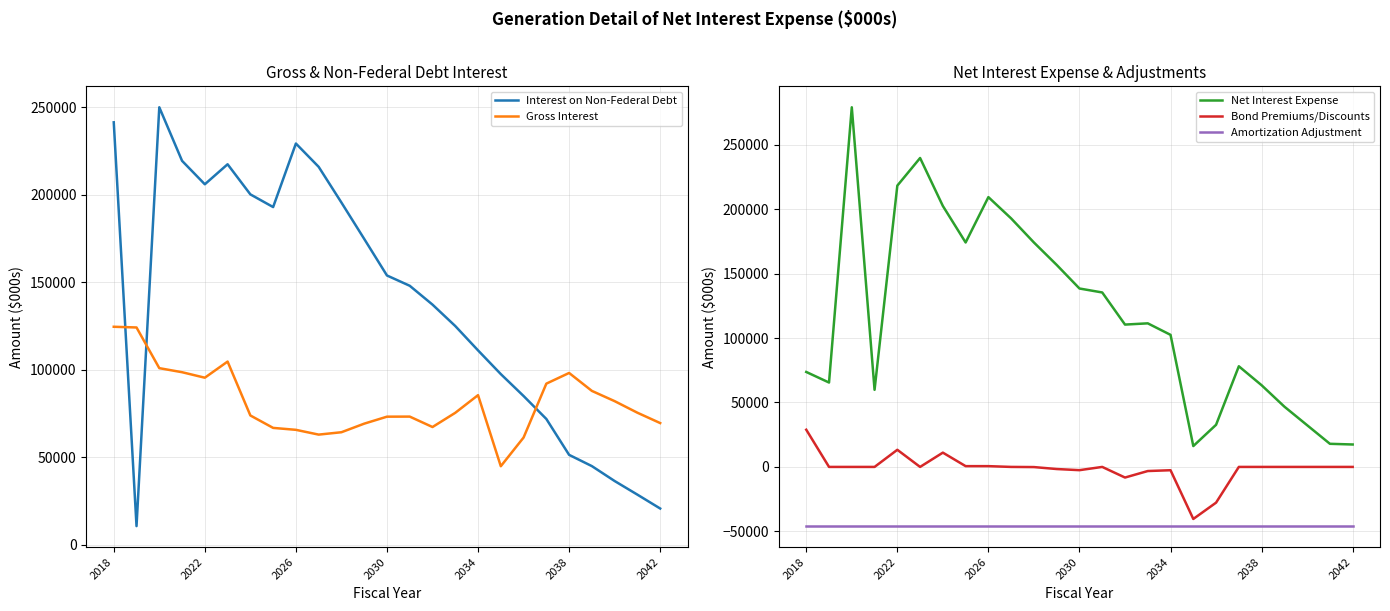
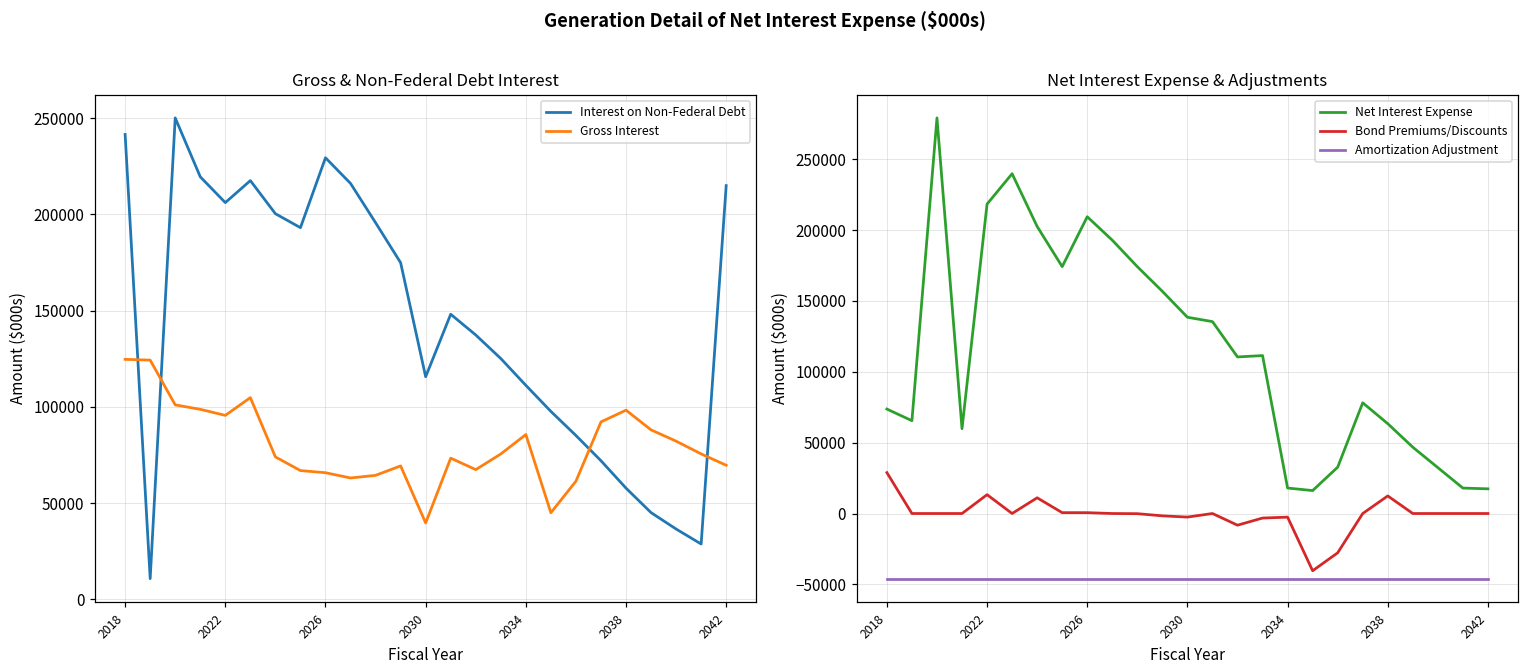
Gross & Non-Federal Debt Interest, Interest on Non-Federal Debt, 2030: 154000 -> 116000
Gross & Non-Federal Debt Interest, Gross Interest, 2030: 73000 -> 40000
Gross & Non-Federal Debt Interest, Interest on Non-Federal Debt, 2038: 51000 -> 58000
Gross & Non-Federal Debt Interest, Interest on Non-Federal Debt, 2042: 21000 -> 215000
Net Interest Expense & Adjustments, Net Interest Expense, 2034: 102000 -> 18000
Net Interest Expense & Adjustments, Bond Premiums/Discounts, 2038: 0 -> 12000
